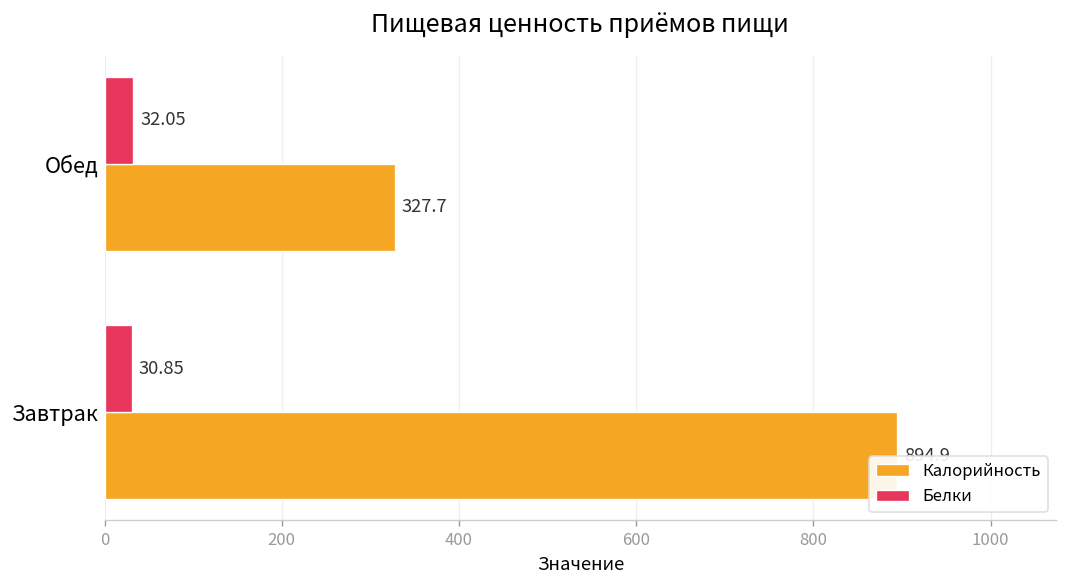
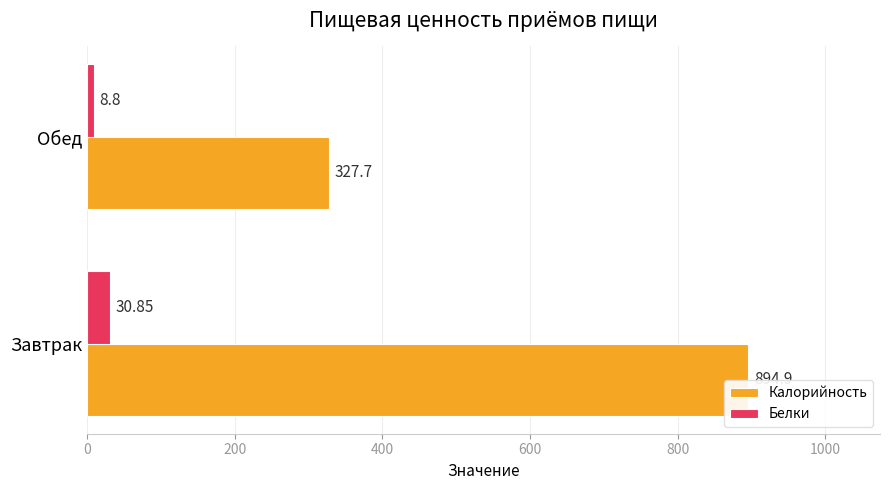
Белки, Обед: 32.05 -> 8.8
